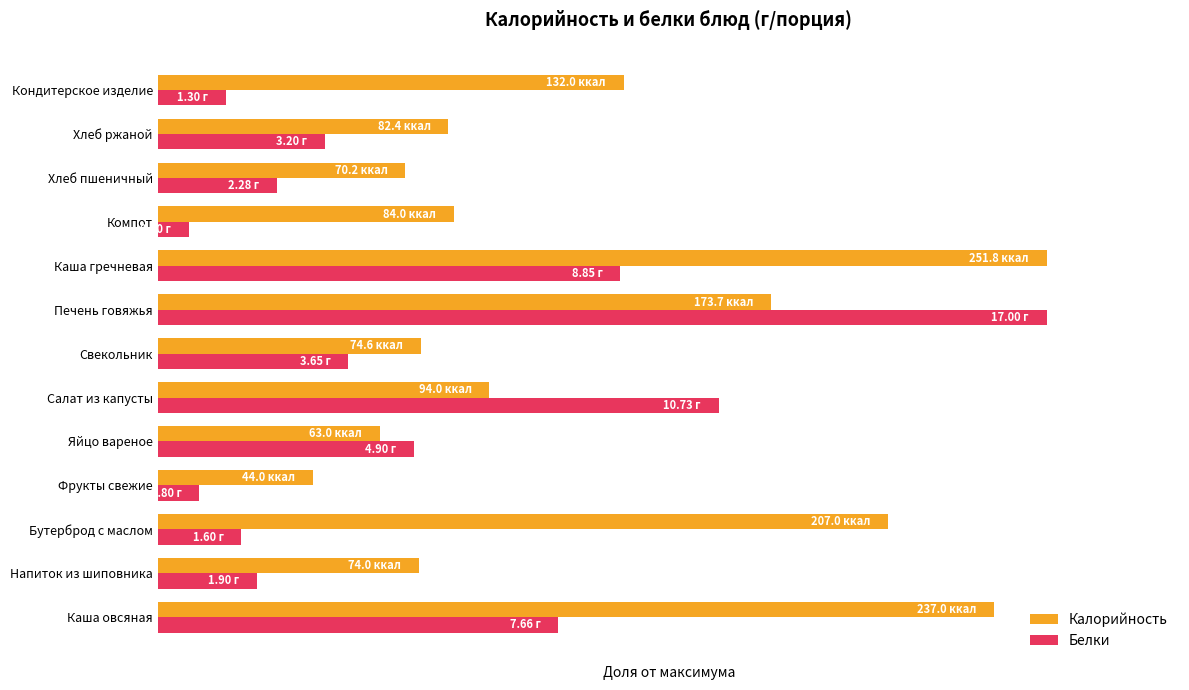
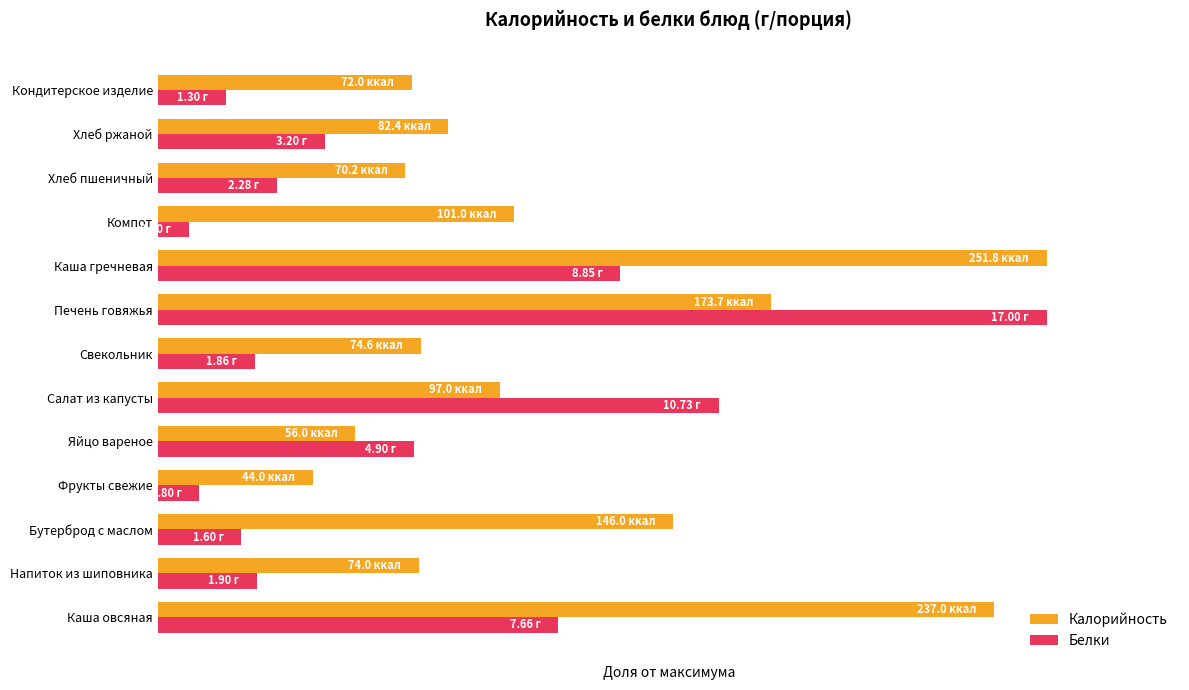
Калорийность, Кондитерское изделие: 132.0 -> 72.0
Калорийность, Компот: 84.0 -> 101.0
Белки, Свекольник: 3.65 -> 1.86
Калорийность, Салат из капусты: 94.0 -> 97.0
Калорийность, Яйцо вареное: 63.0 -> 56.0
Калорийность, Бутерброд с маслом: 207.0 -> 146.0
